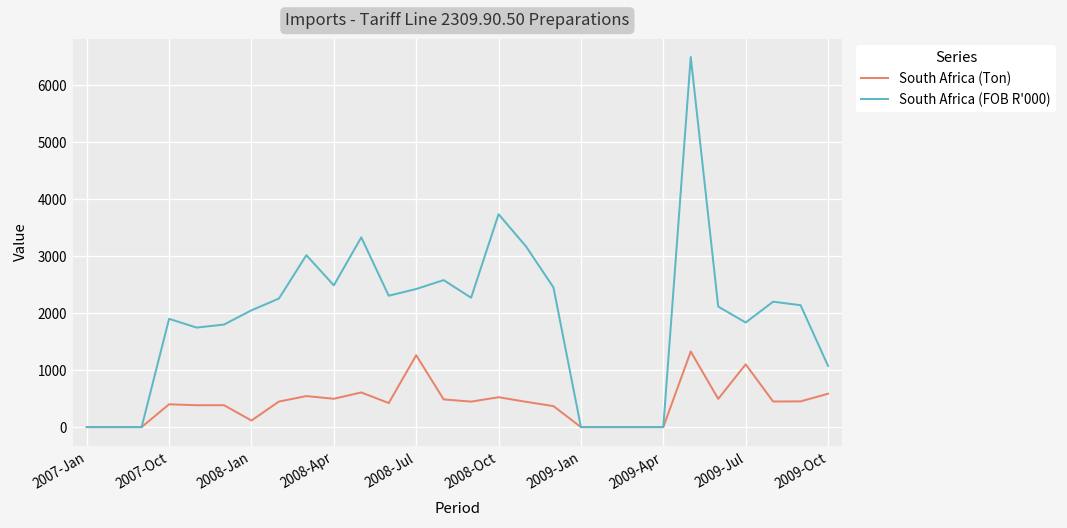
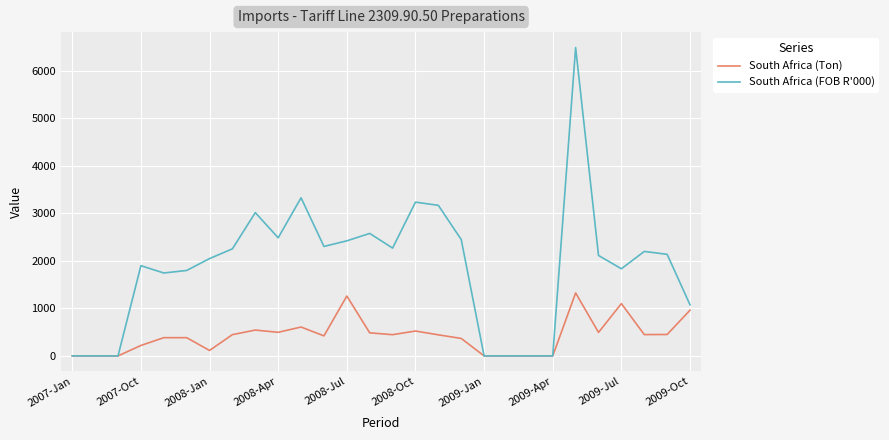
South Africa (Ton), 2007-Oct: 400 -> 200
South Africa (FOB R'000), 2008-Oct: 3700 -> 3200
South Africa (Ton), 2009-Oct: 600 -> 1000
